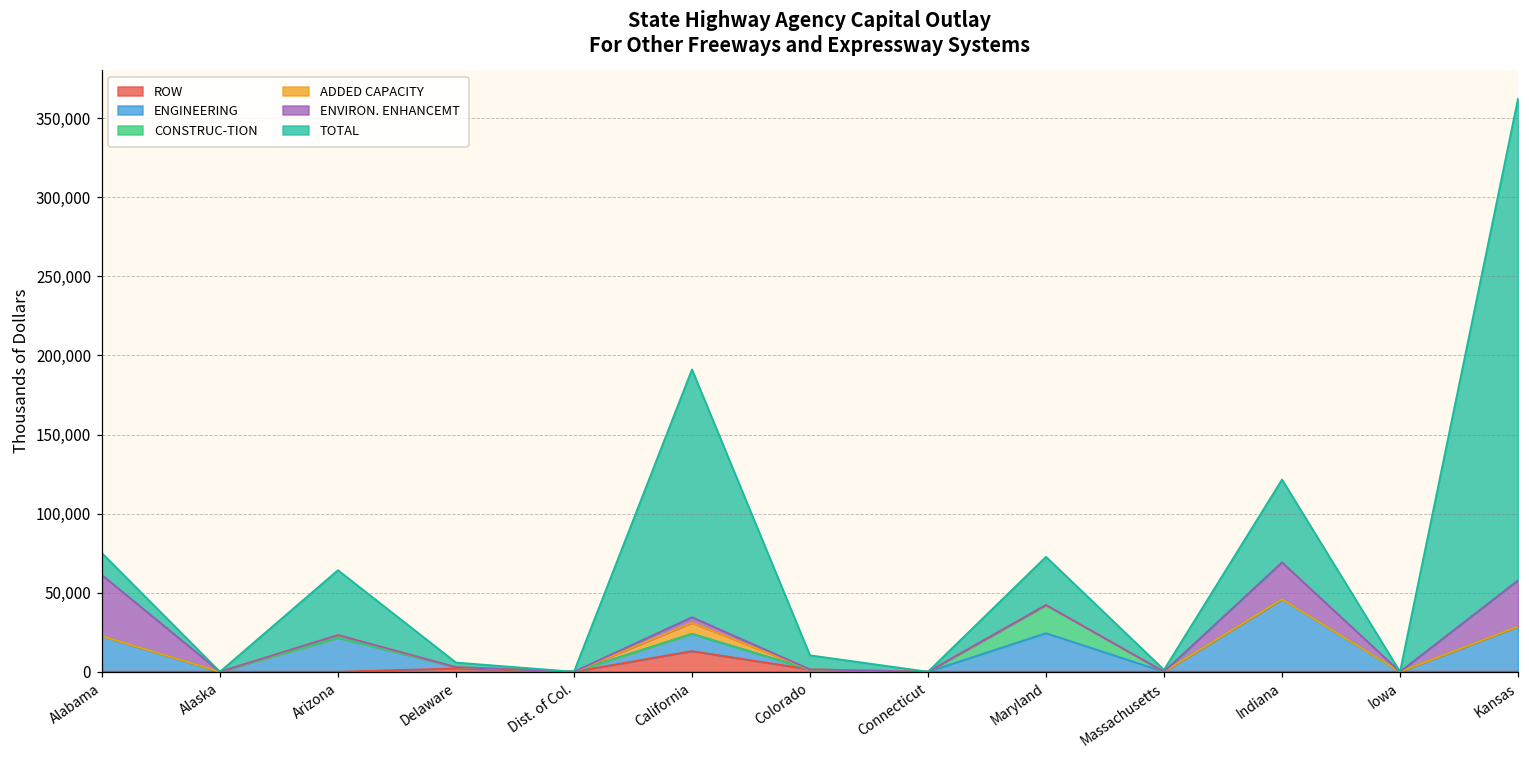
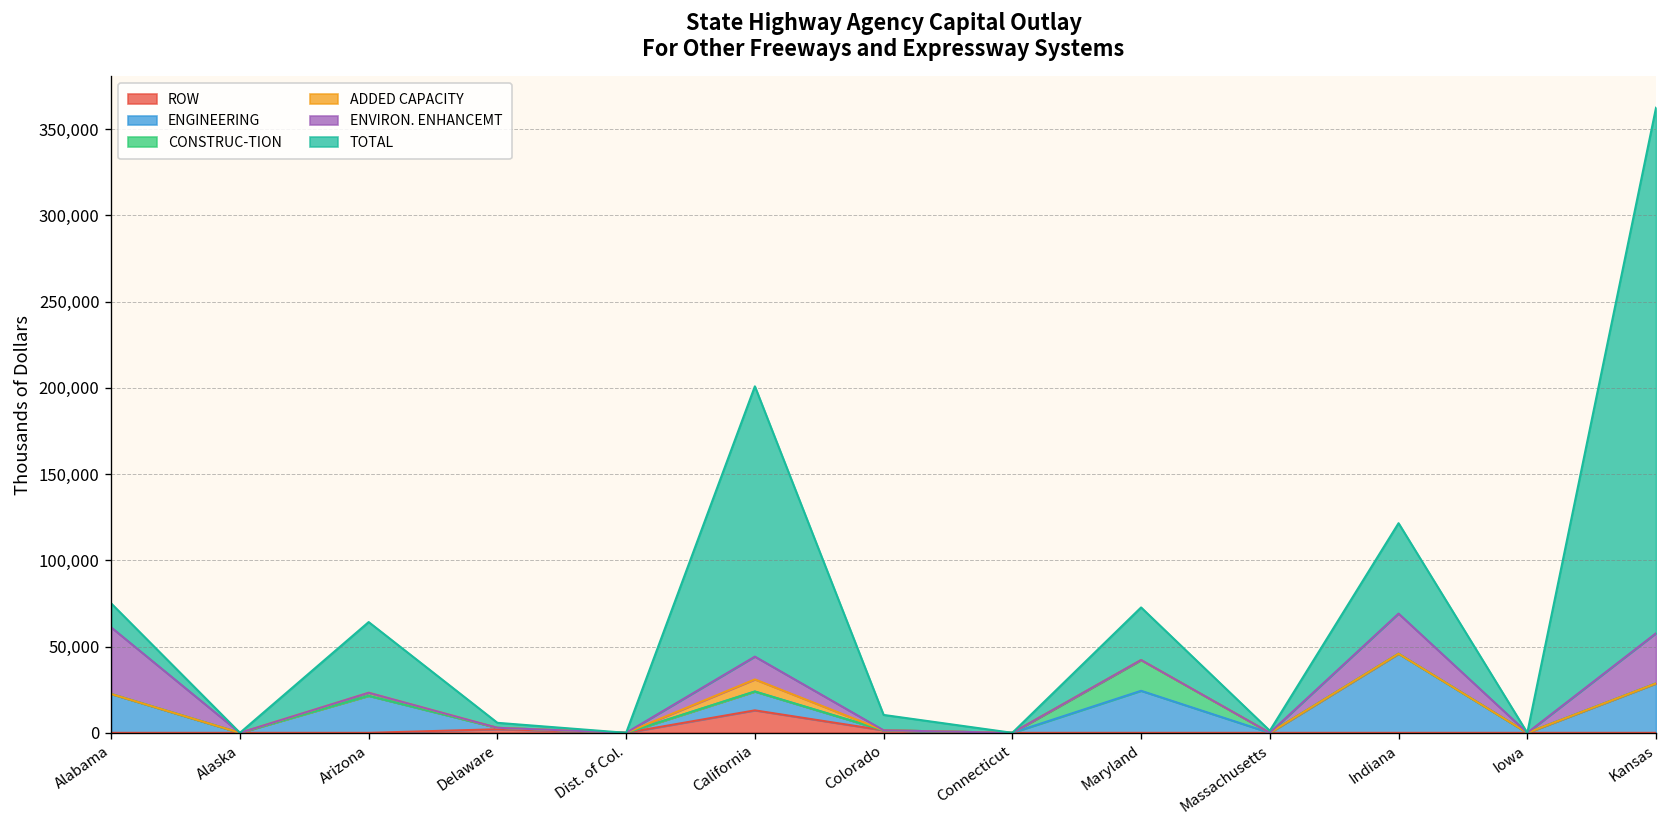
ENVIRON. ENHANCEMT, California: 4,000 -> 13,000
